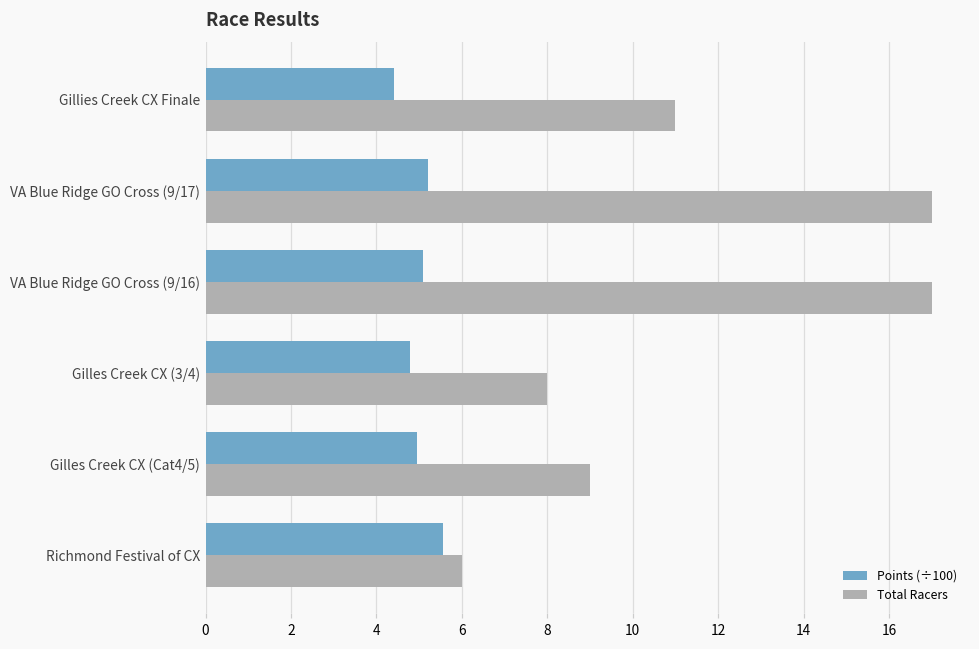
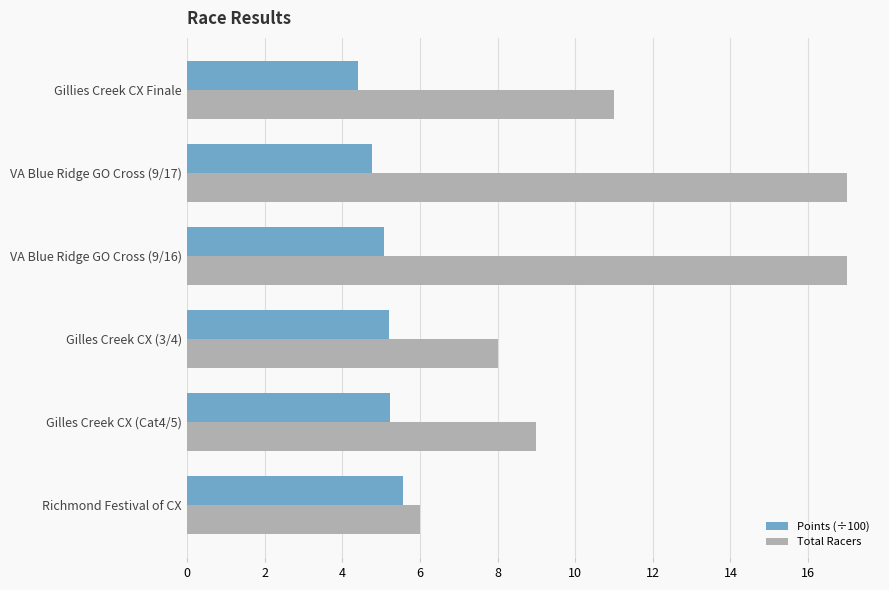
Points (÷100), VA Blue Ridge GO Cross (9/17): 5.2 -> 4.8
Points (÷100), Gilles Creek CX (3/4): 4.8 -> 5.2
Points (÷100), Gilles Creek CX (Cat4/5): 5.0 -> 5.2
